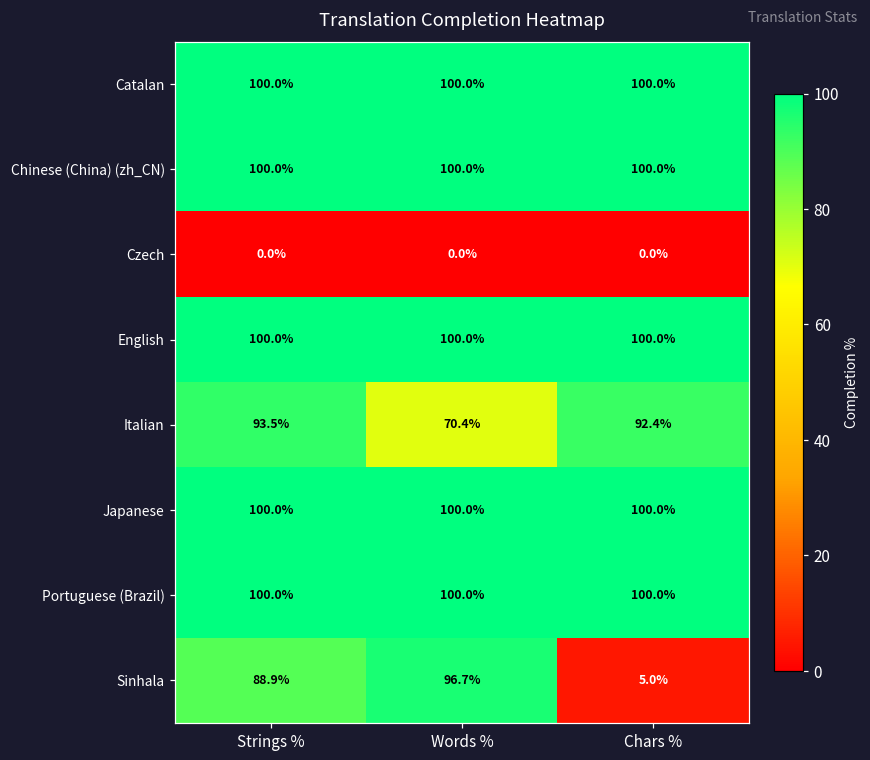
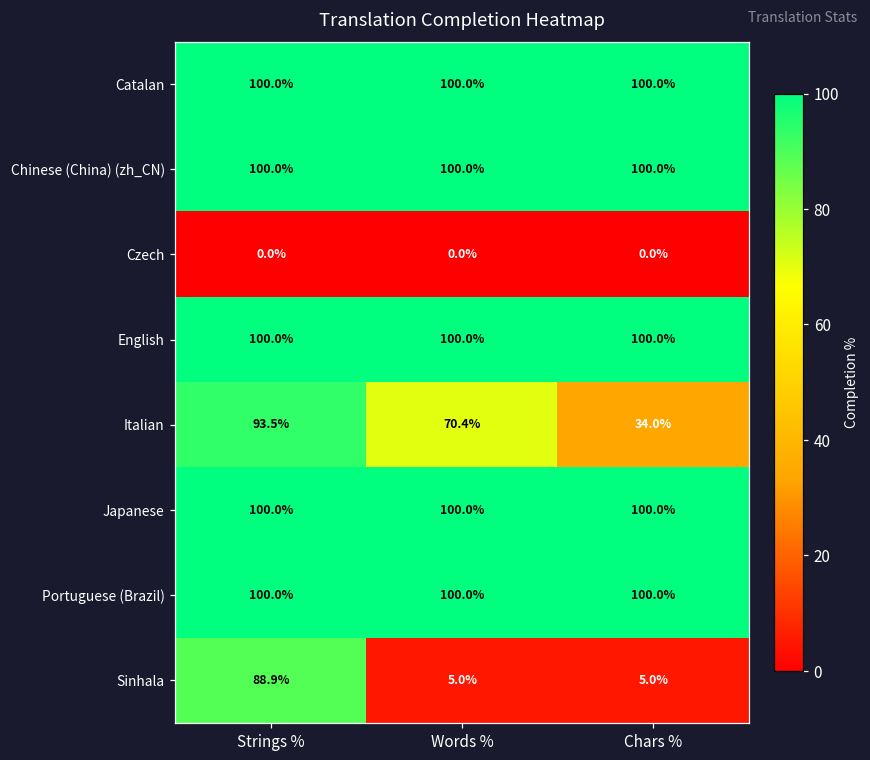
Italian, Chars %: 92.4% -> 34.0%
Sinhala, Words %: 96.7% -> 5.0%
